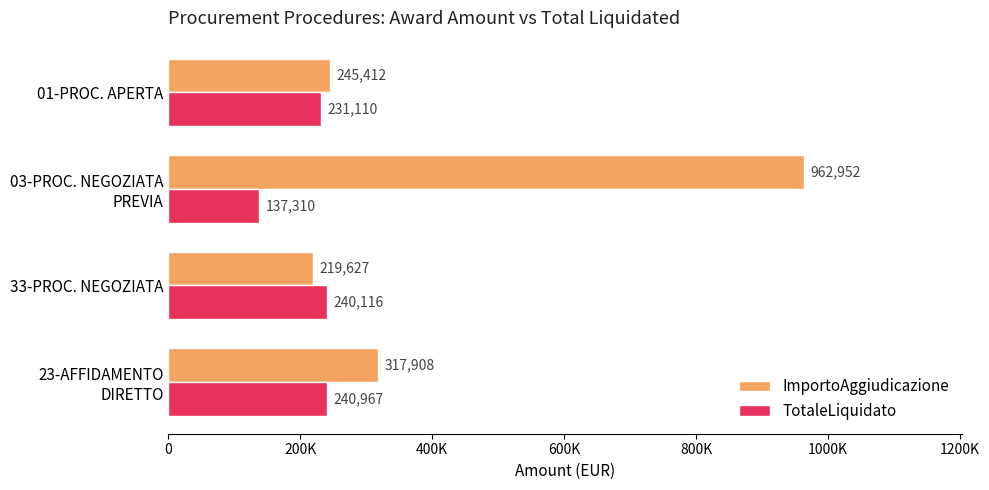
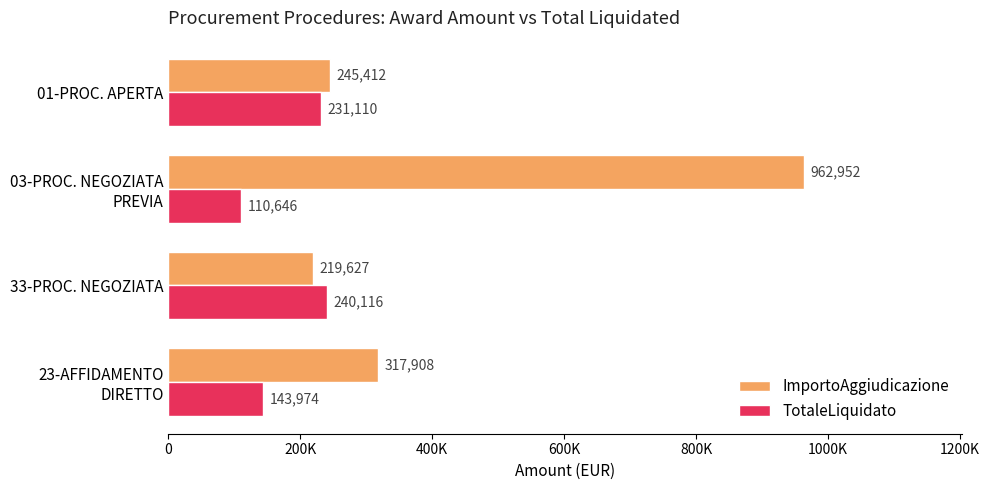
TotaleLiquidato, 03-PROC. NEGOZIATA PREVIA: 137,310 -> 110,646
TotaleLiquidato, 23-AFFIDAMENTO DIRETTO: 240,967 -> 143,974
